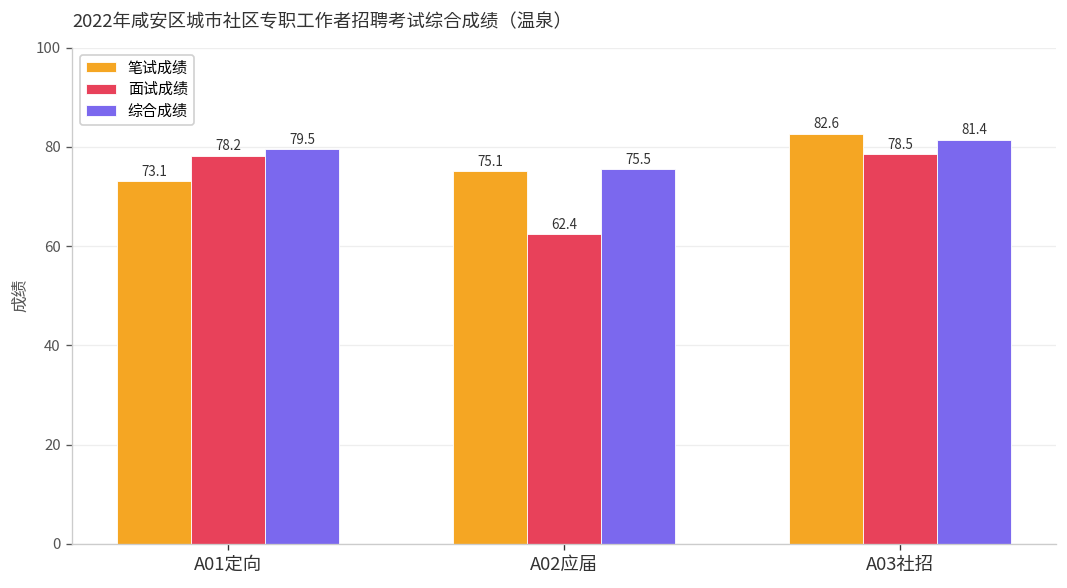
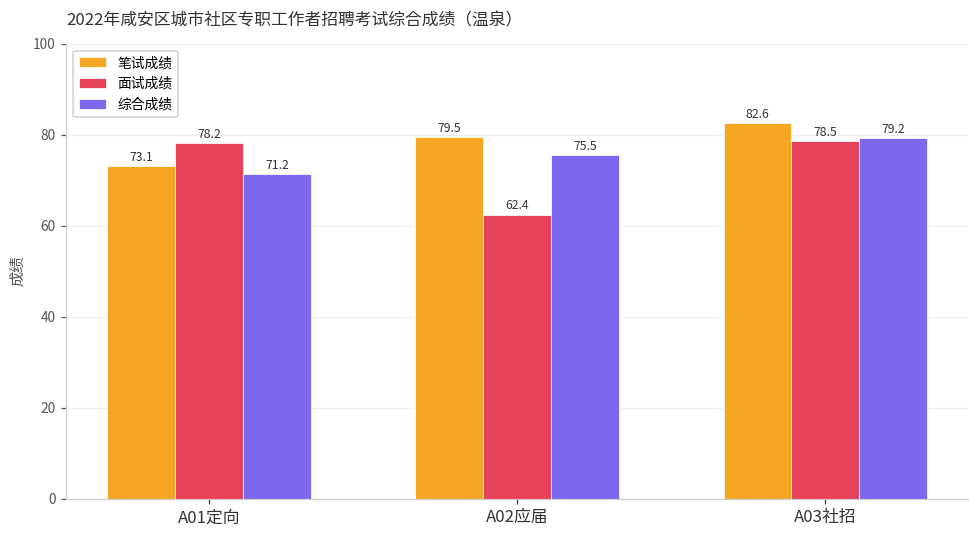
综合成绩, A01定向: 79.5 -> 71.2
笔试成绩, A02应届: 75.1 -> 79.5
综合成绩, A03社招: 81.4 -> 79.2
